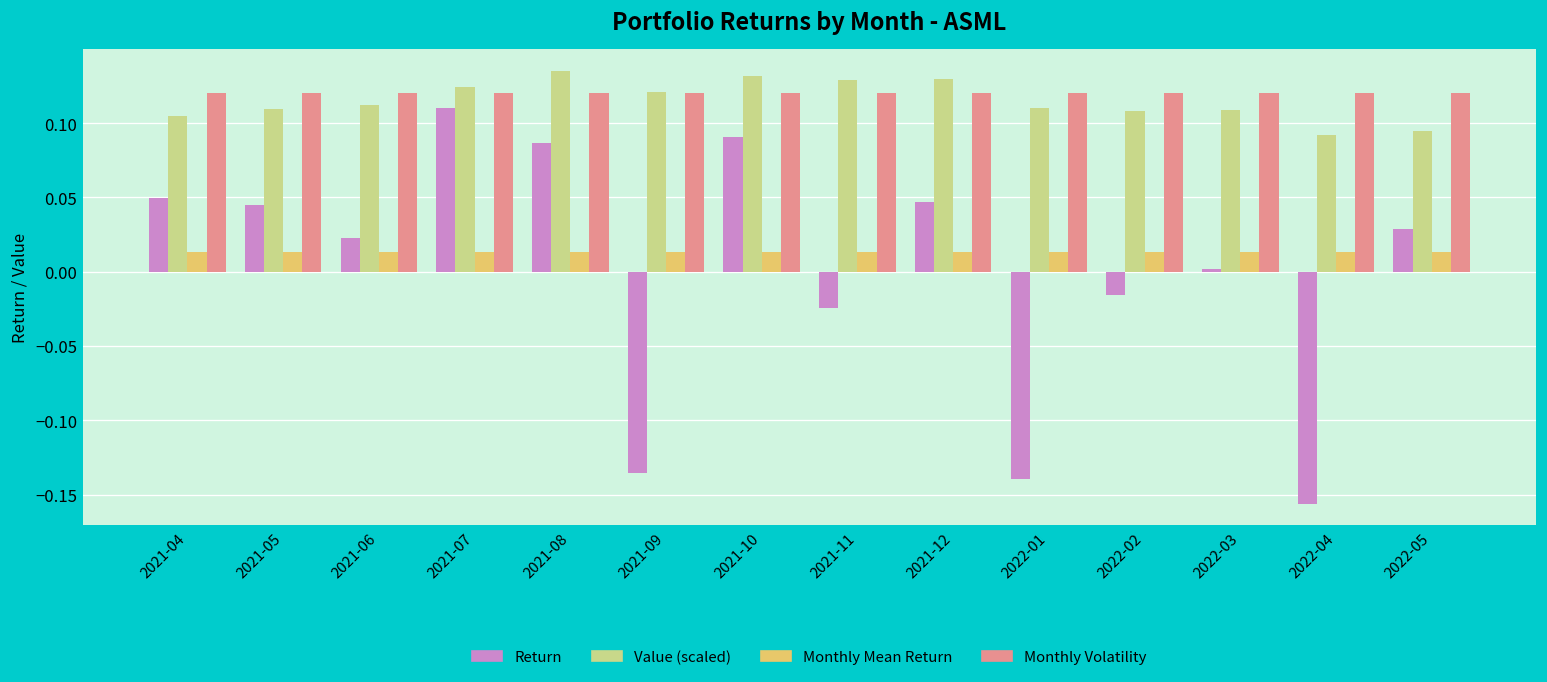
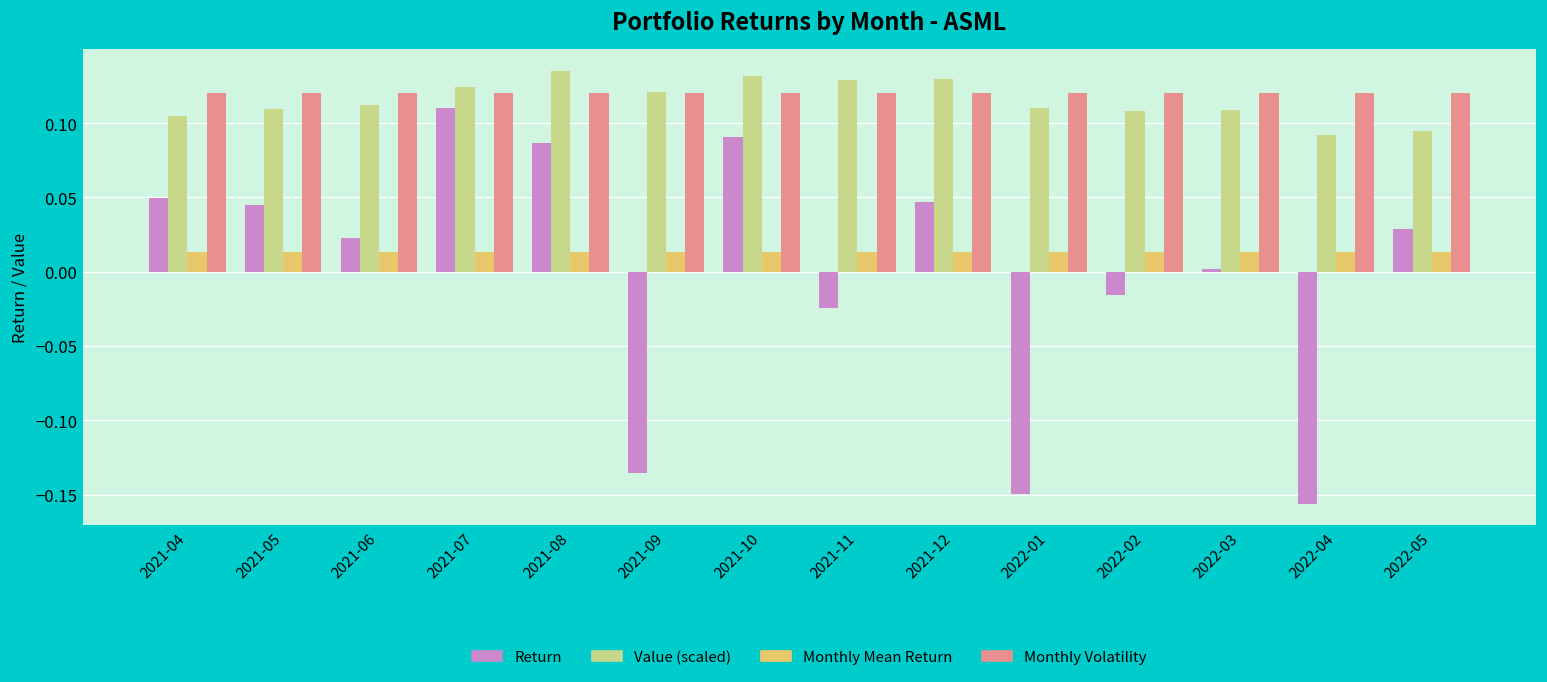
Return, 2022-01: -0.139 -> -0.149
